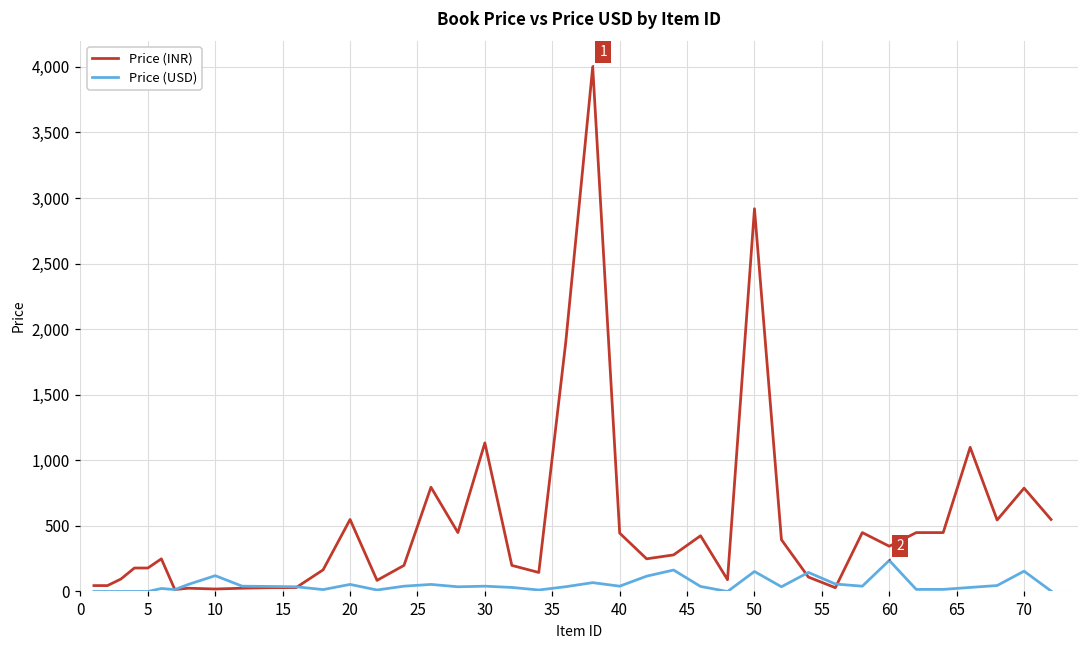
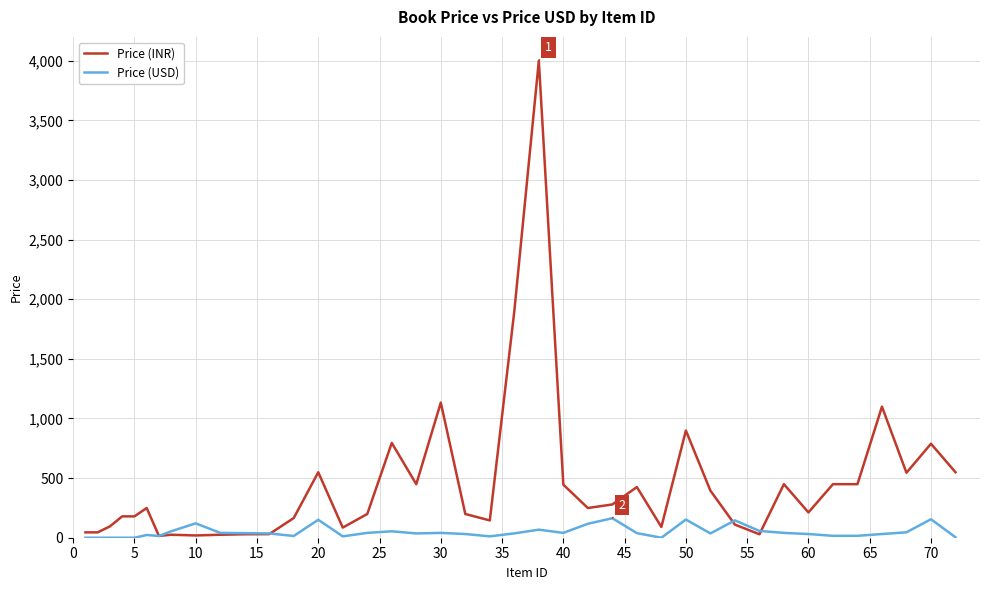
Price (USD), 20: 50 -> 150
Price (INR), 50: 2,920 -> 900
Price (INR), 60: 350 -> 210
Price (USD), 60: 240 -> 30
